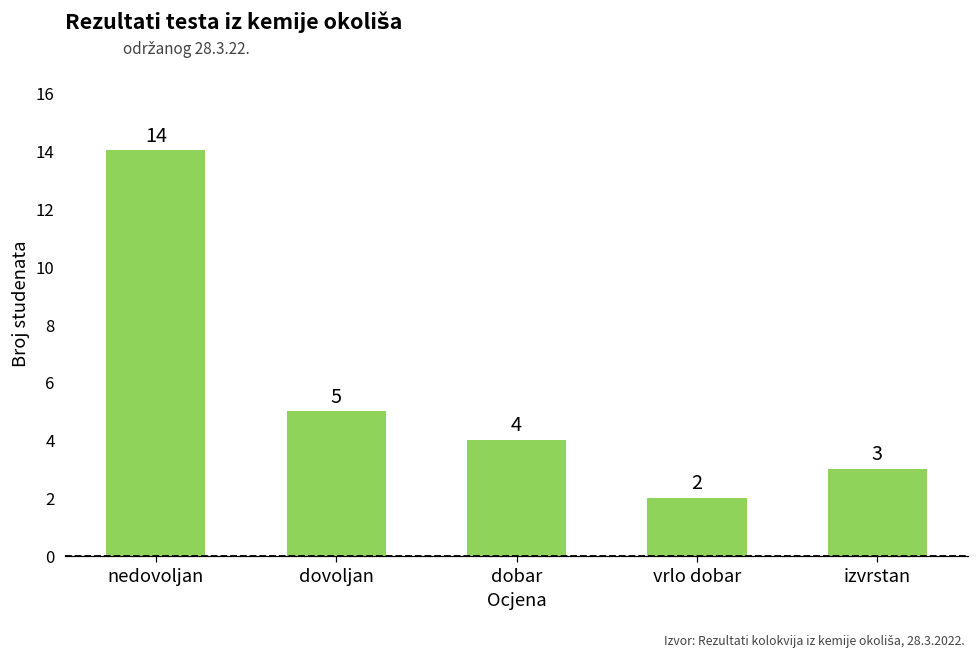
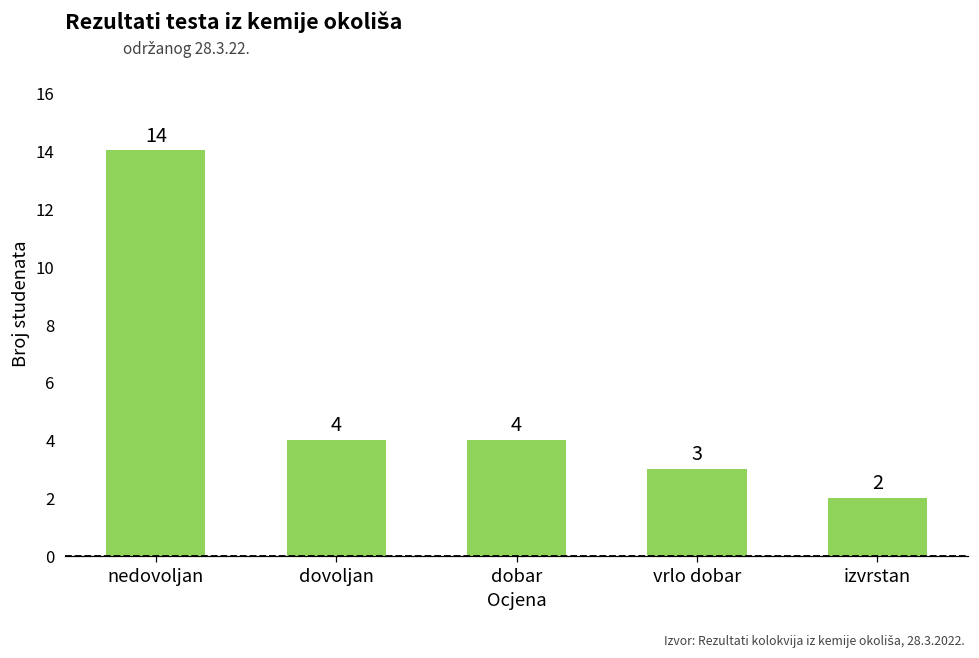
dovoljan: 5 -> 4
vrlo dobar: 2 -> 3
izvrstan: 3 -> 2
